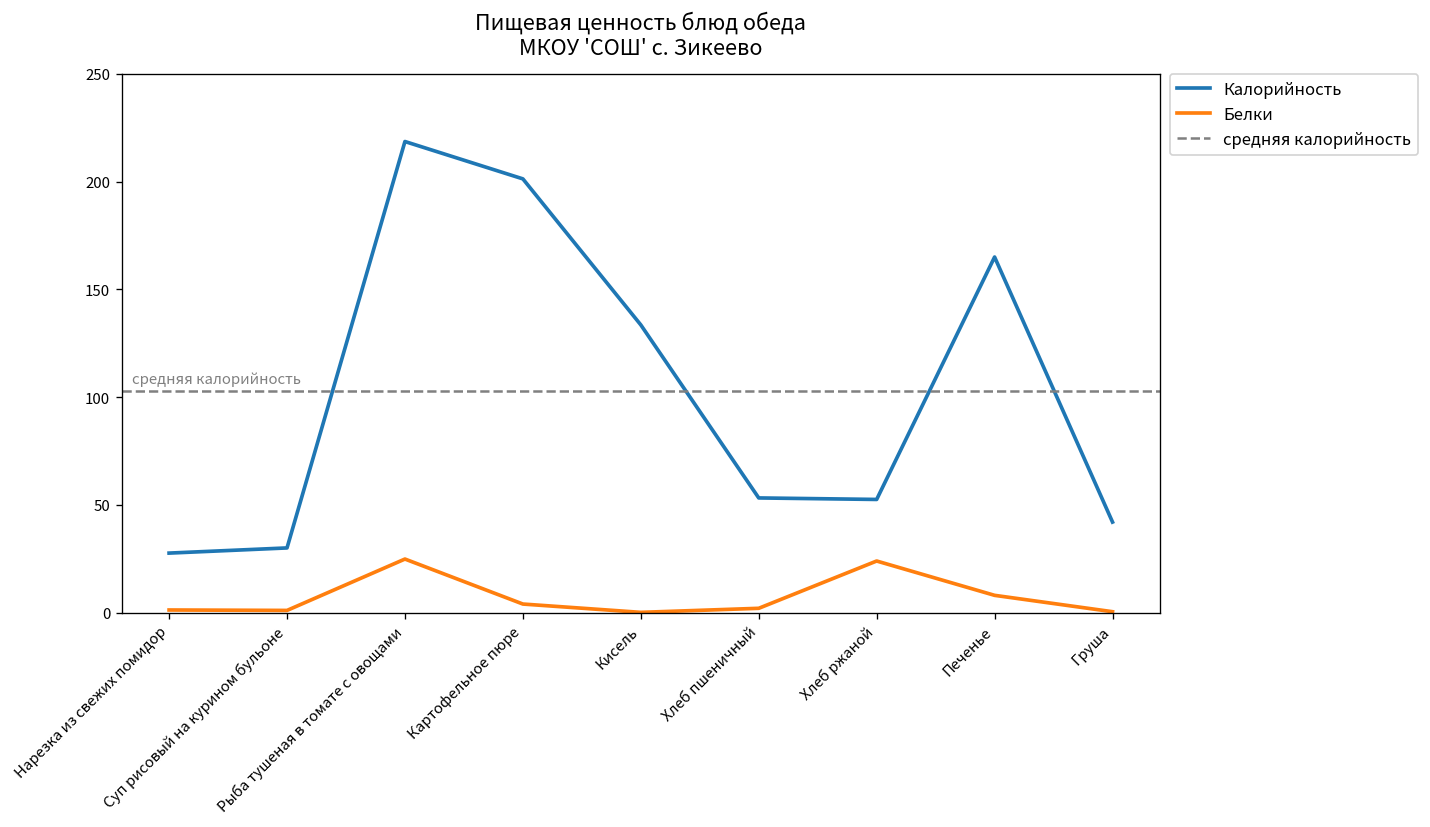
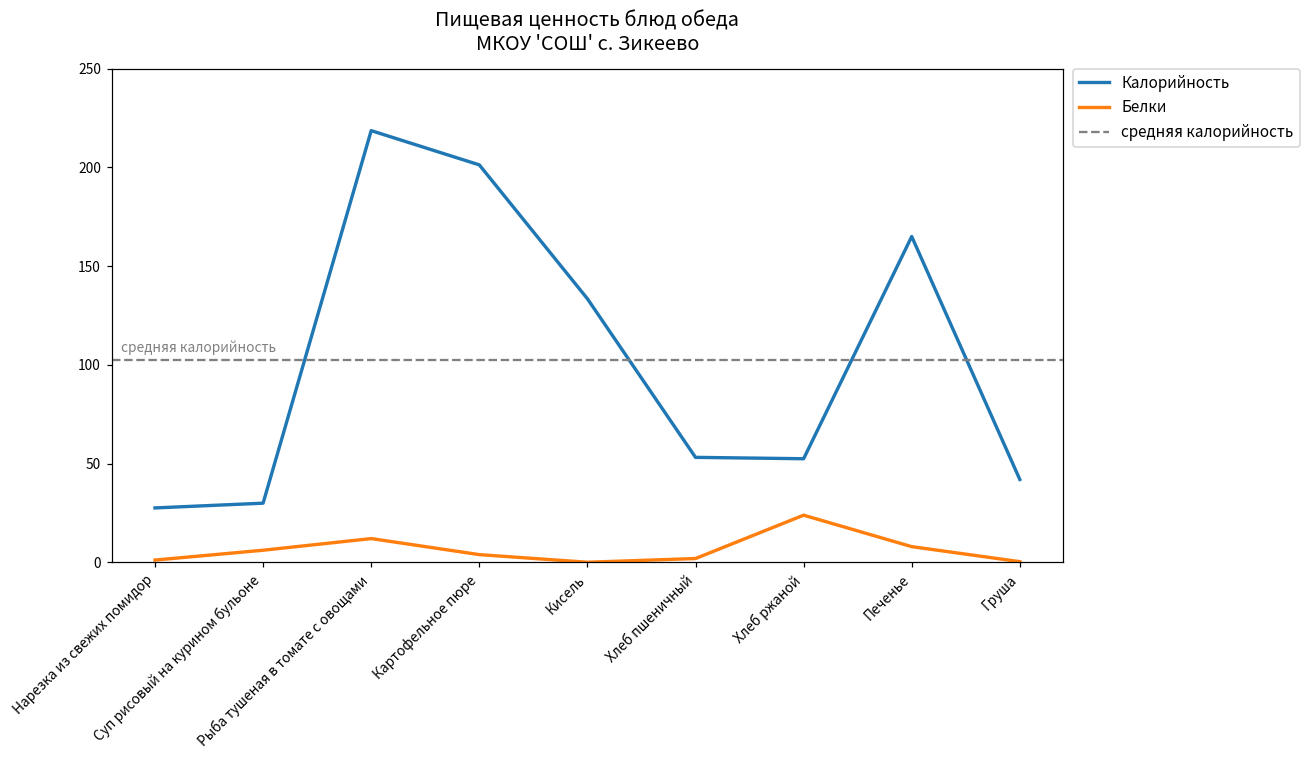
Белки, Суп рисовый на курином бульоне: 1 -> 6
Белки, Рыба тушеная в томате с овощами: 25 -> 12
